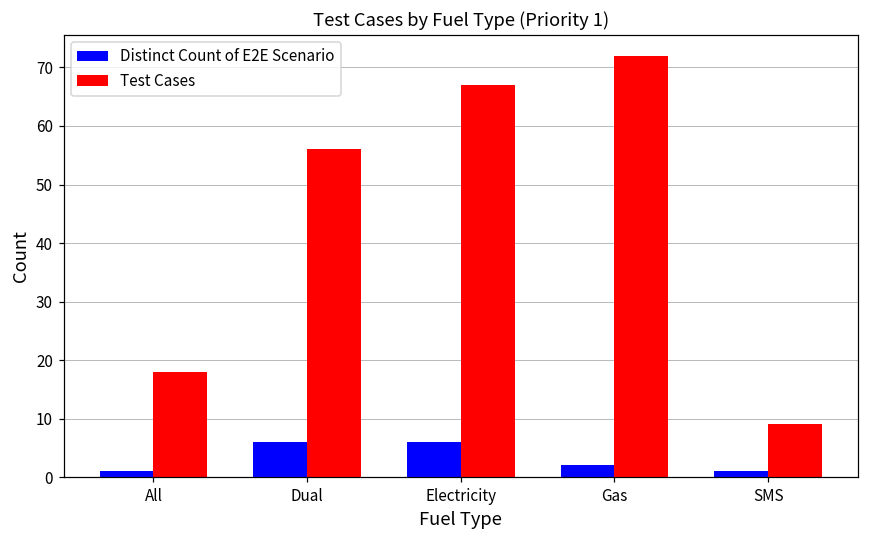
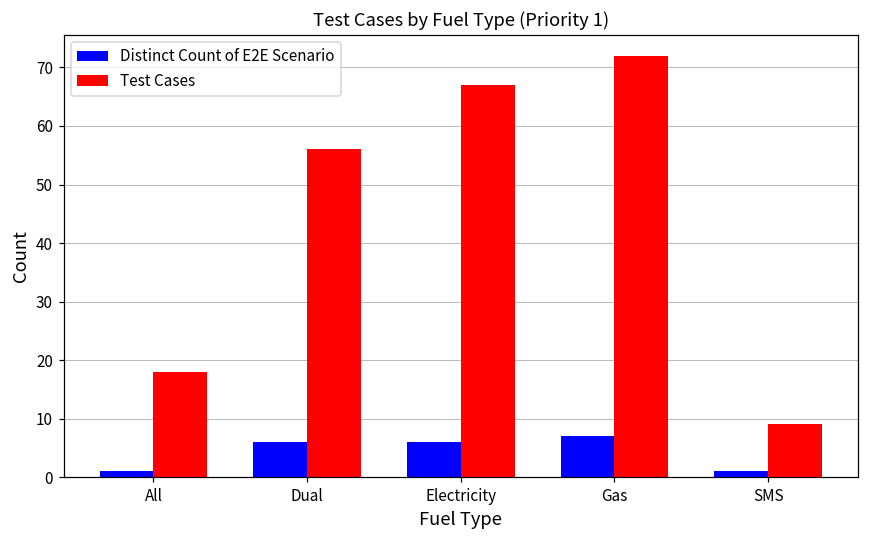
Distinct Count of E2E Scenario, Gas: 2 -> 7
